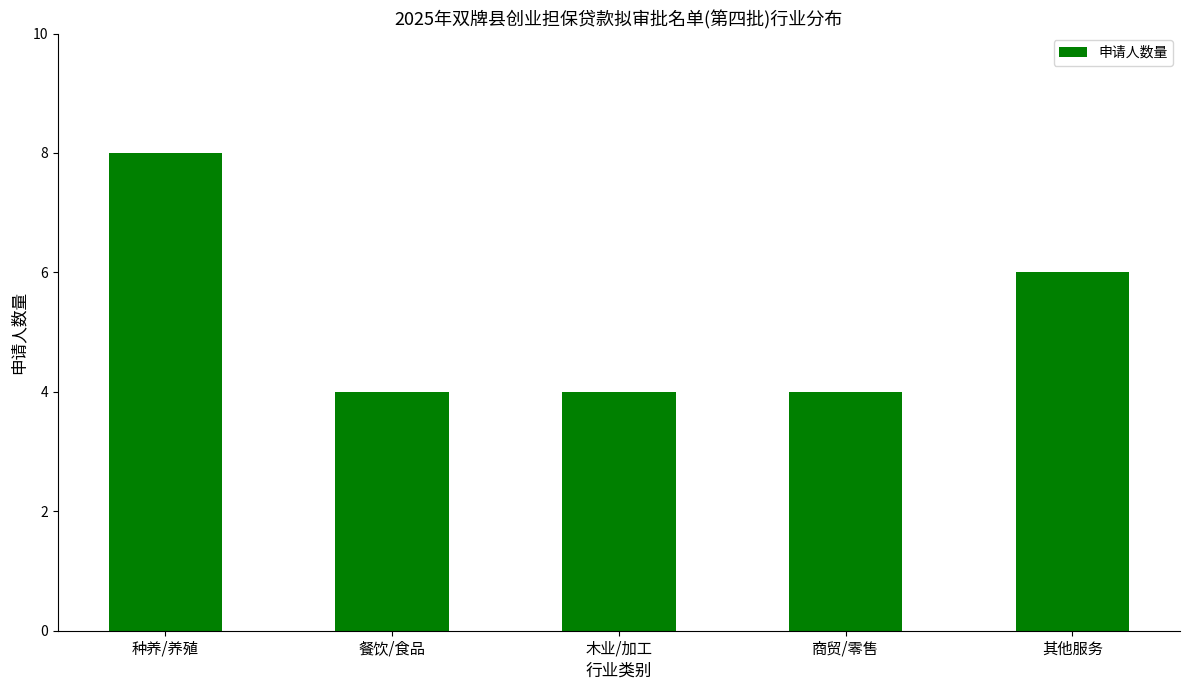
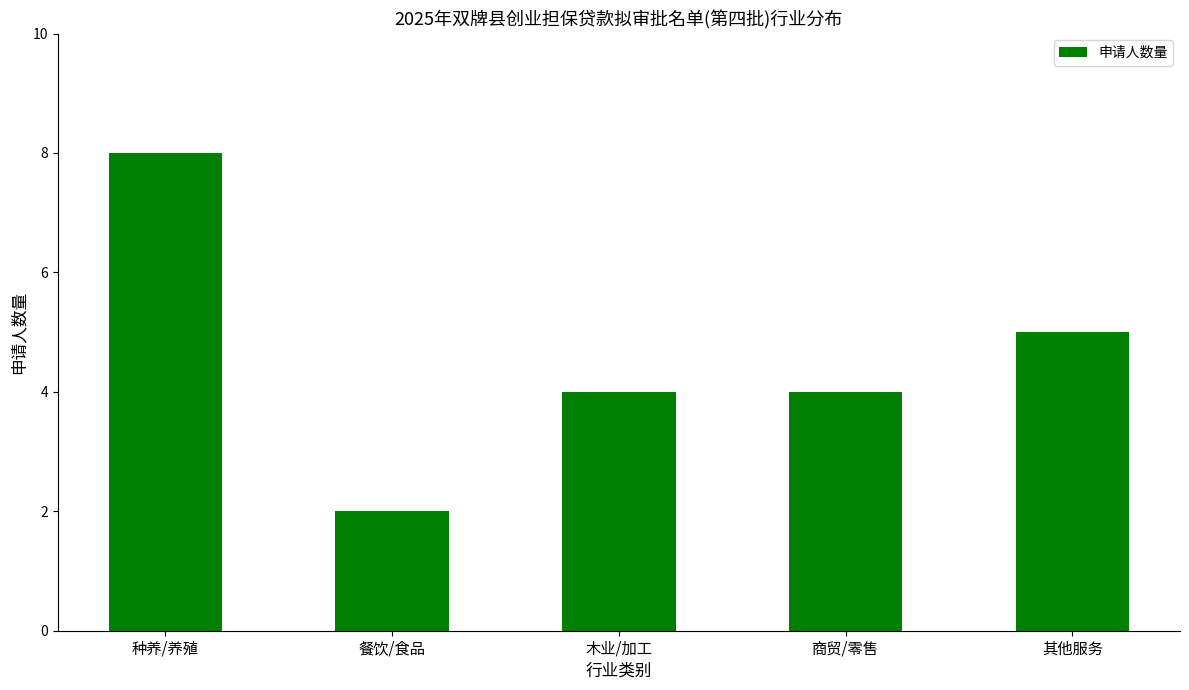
餐饮/食品: 4 -> 2
其他服务: 6 -> 5
